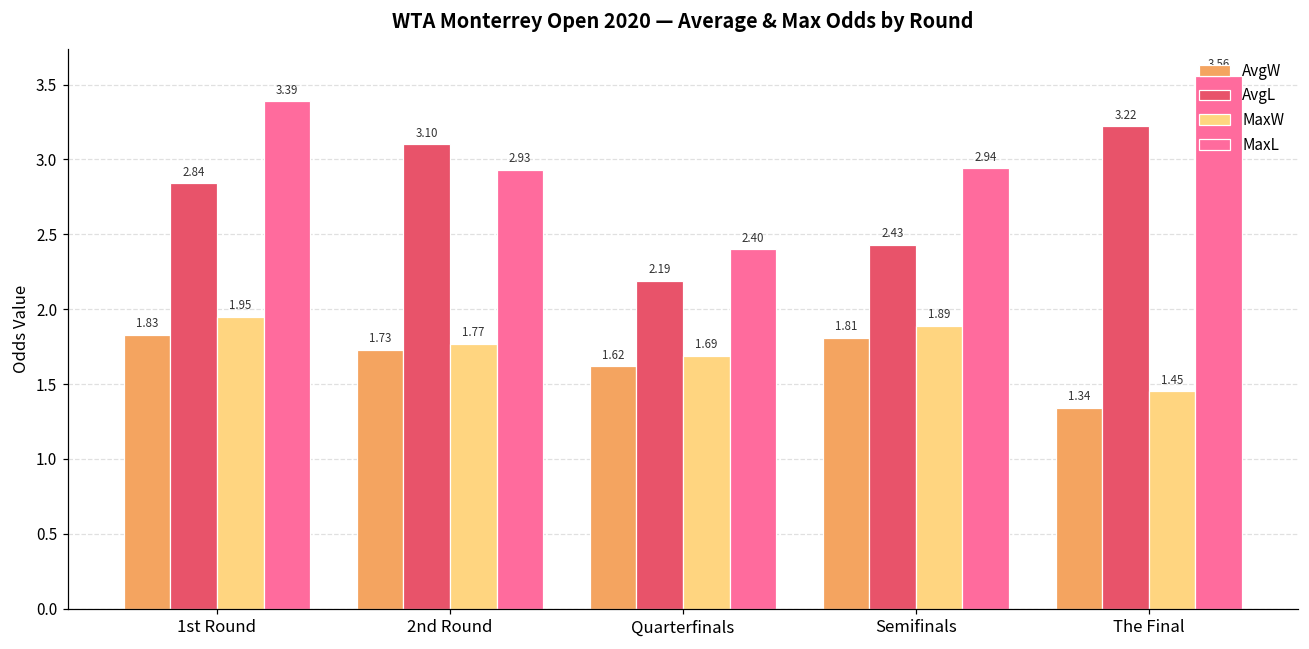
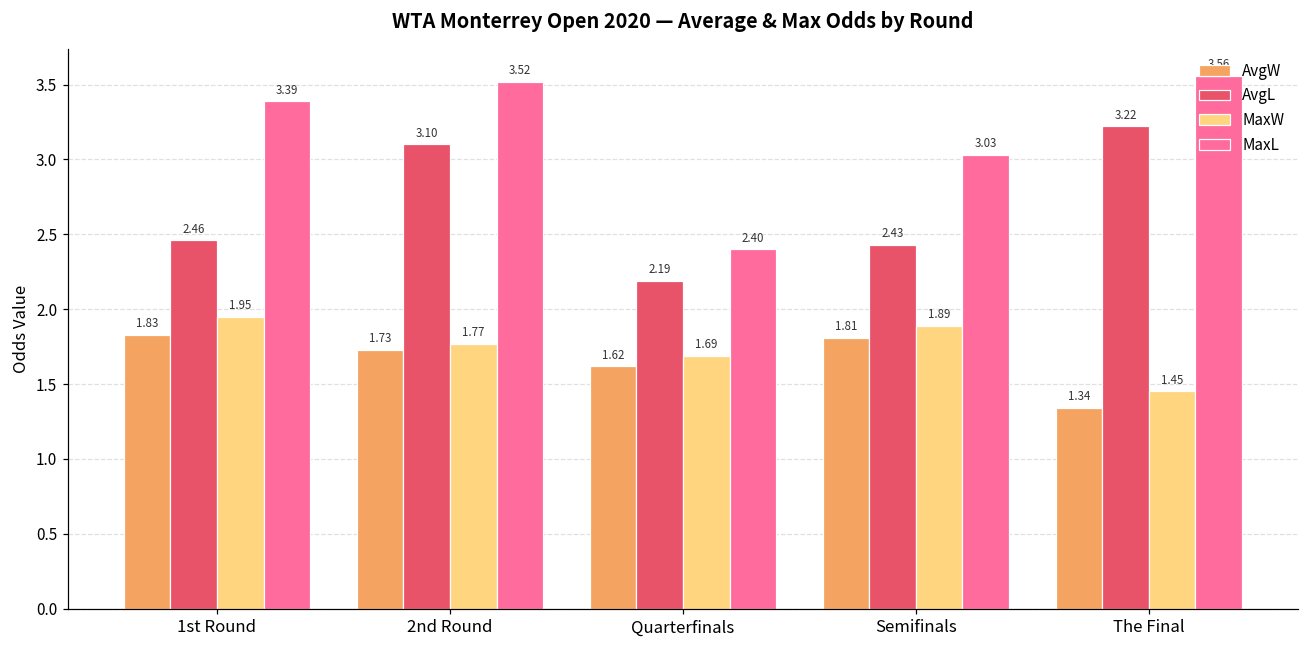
AvgL, 1st Round: 2.84 -> 2.46
MaxL, 2nd Round: 2.93 -> 3.52
MaxL, Semifinals: 2.94 -> 3.03
